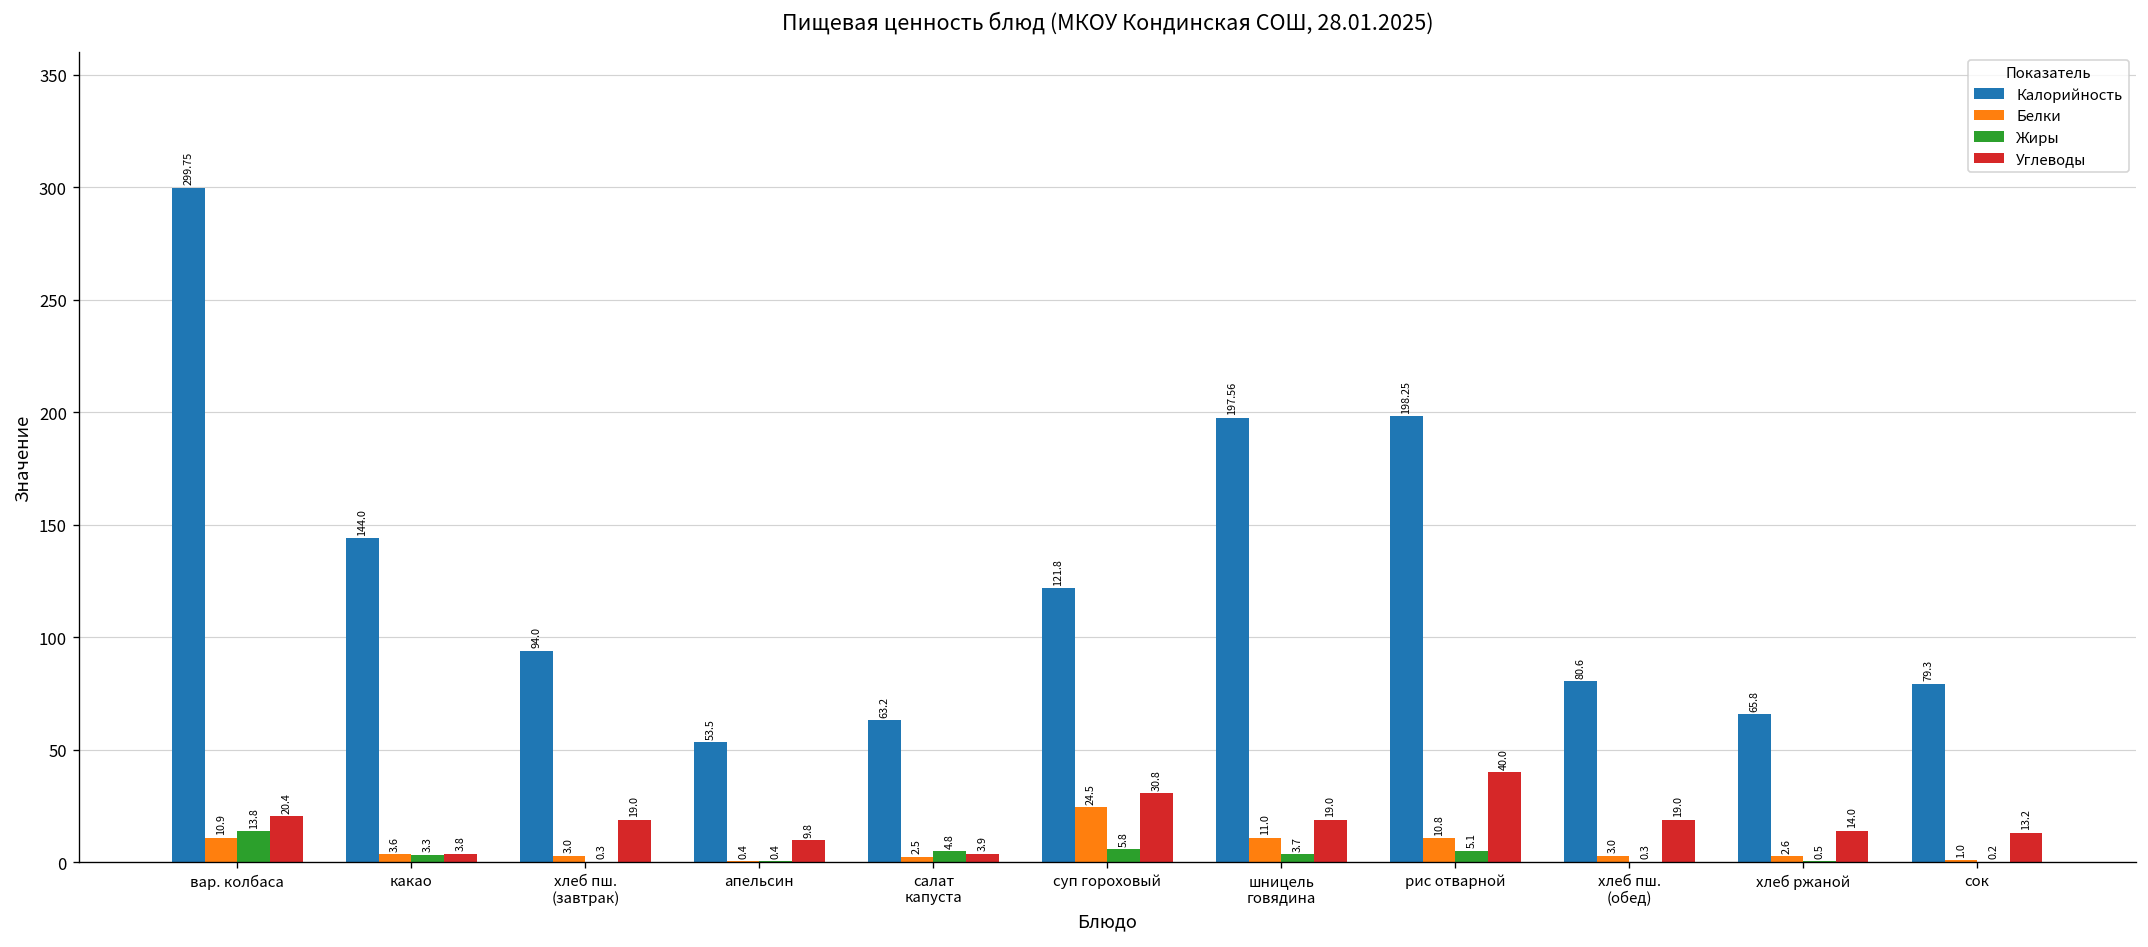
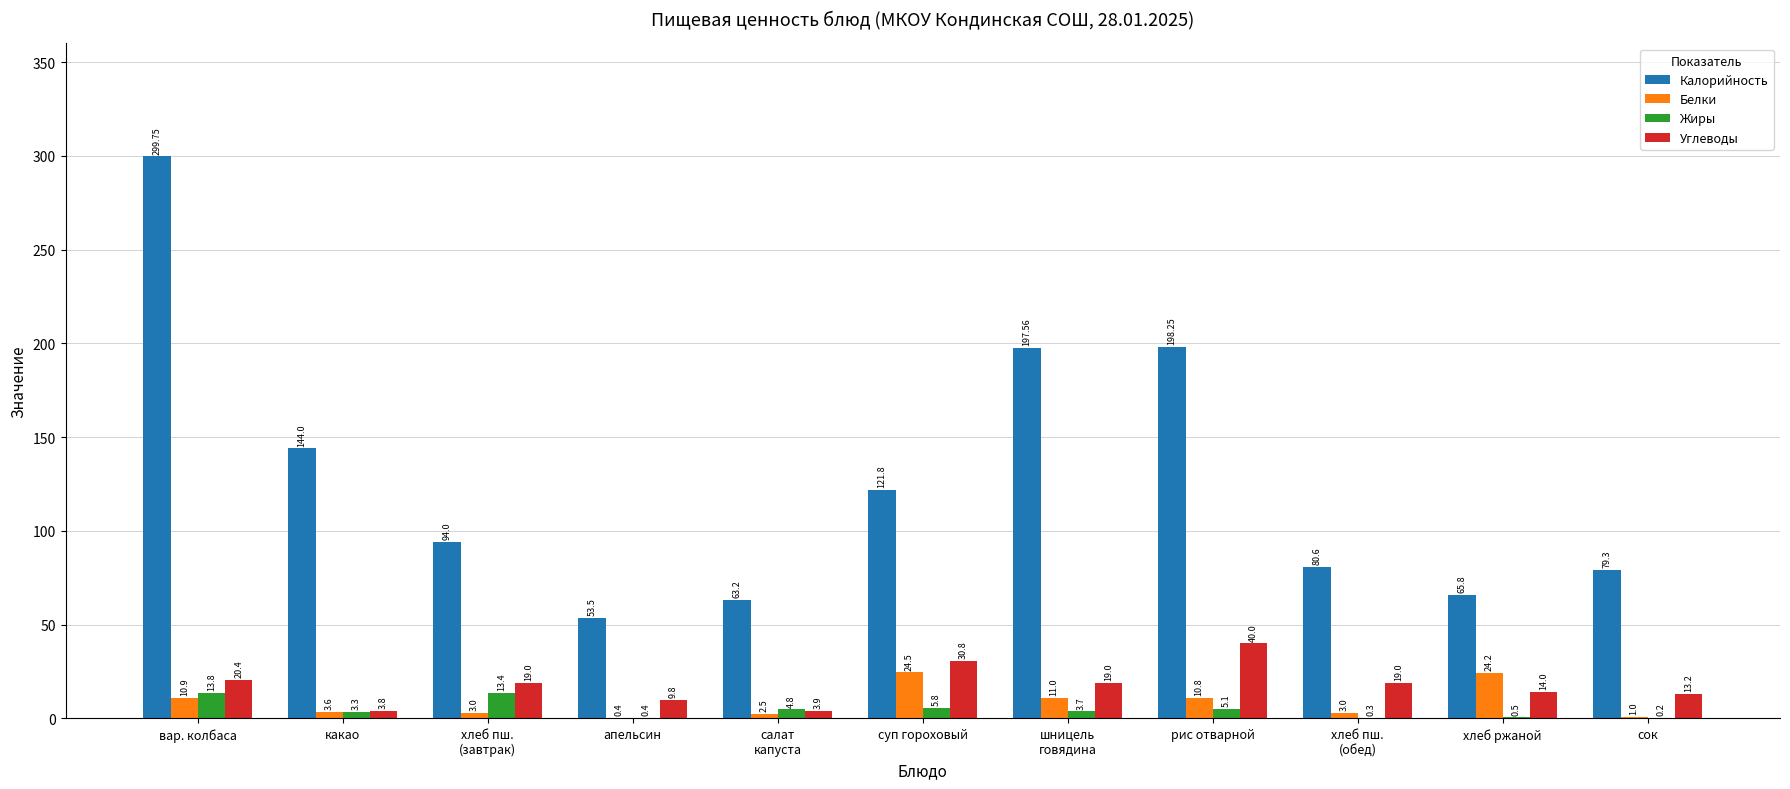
Жиры, хлеб пш. (завтрак): 0.3 -> 13.4
Белки, хлеб ржаной: 2.6 -> 24.2
